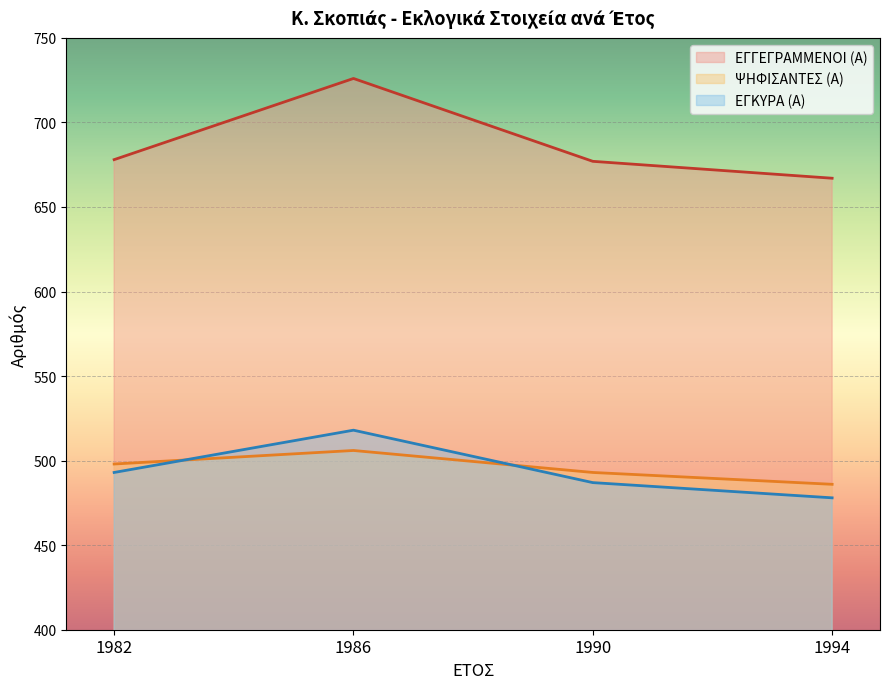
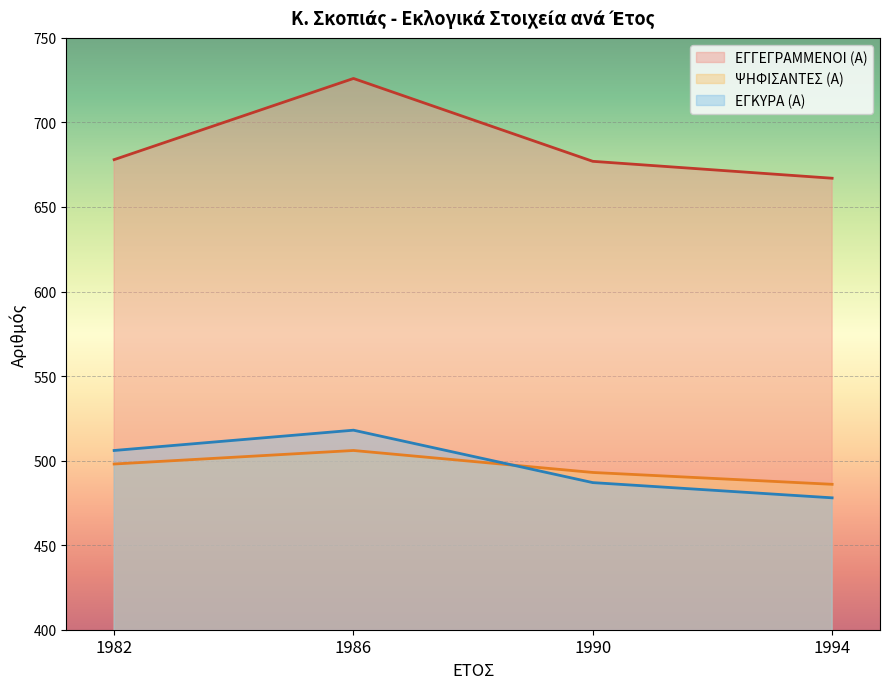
ΕΓΚΥΡΑ (Α), 1982: 493 -> 506
